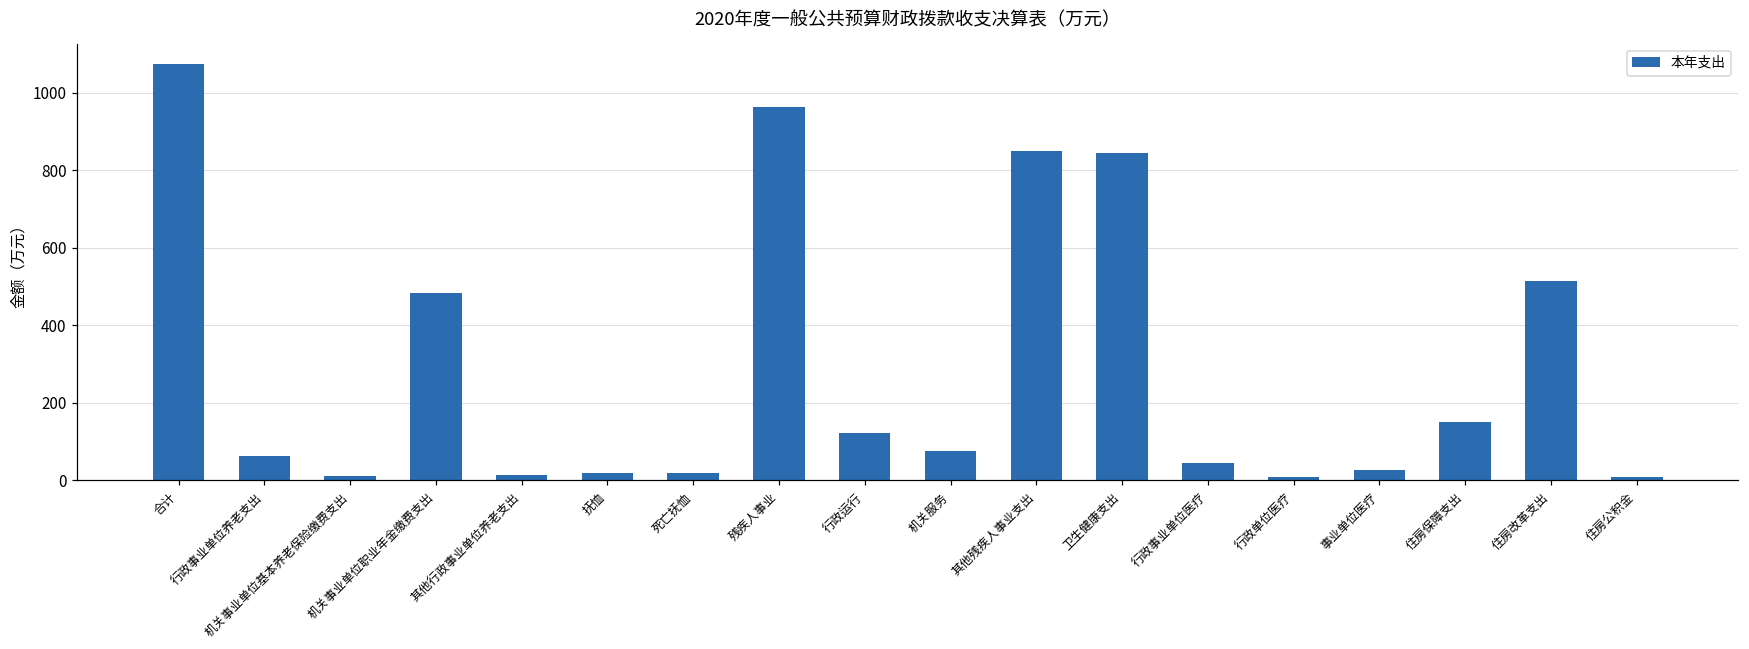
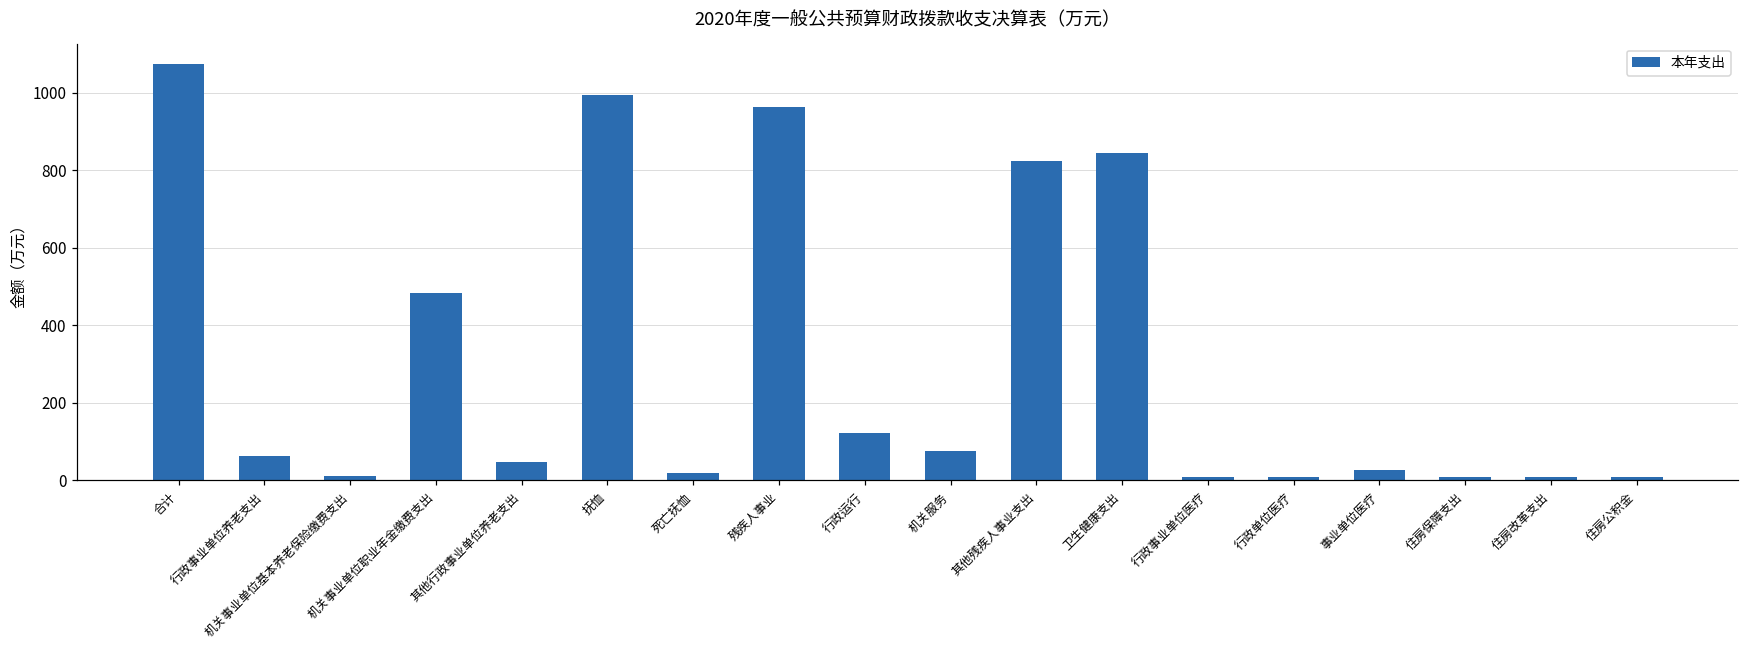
其他行政事业单位养老支出: 10 -> 50
抚恤: 20 -> 990
其他残疾人事业支出: 850 -> 820
行政事业单位医疗: 40 -> 10
住房保障支出: 150 -> 10
住房改革支出: 510 -> 10
